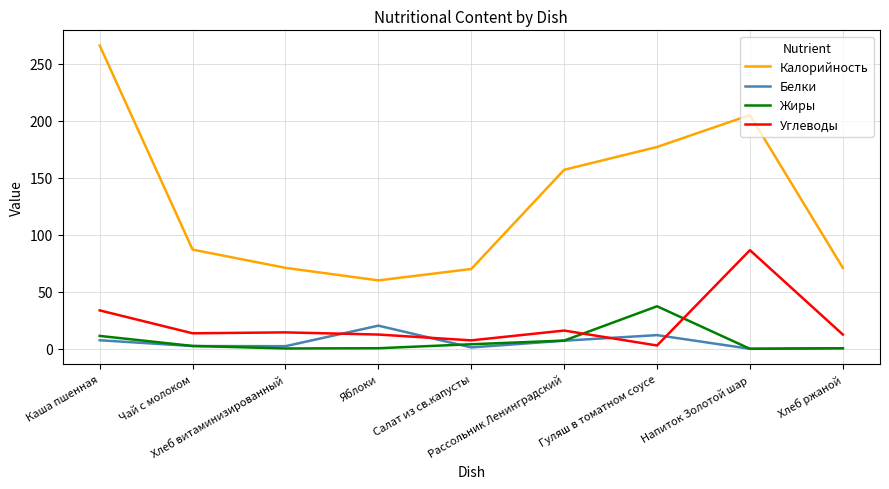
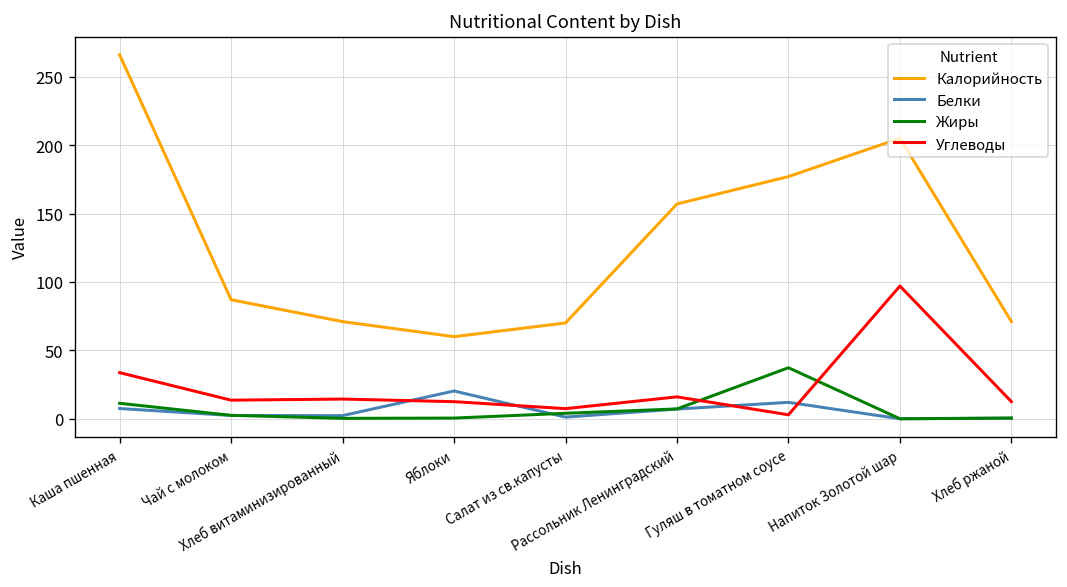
Углеводы, Напиток Золотой шар: 87 -> 97
